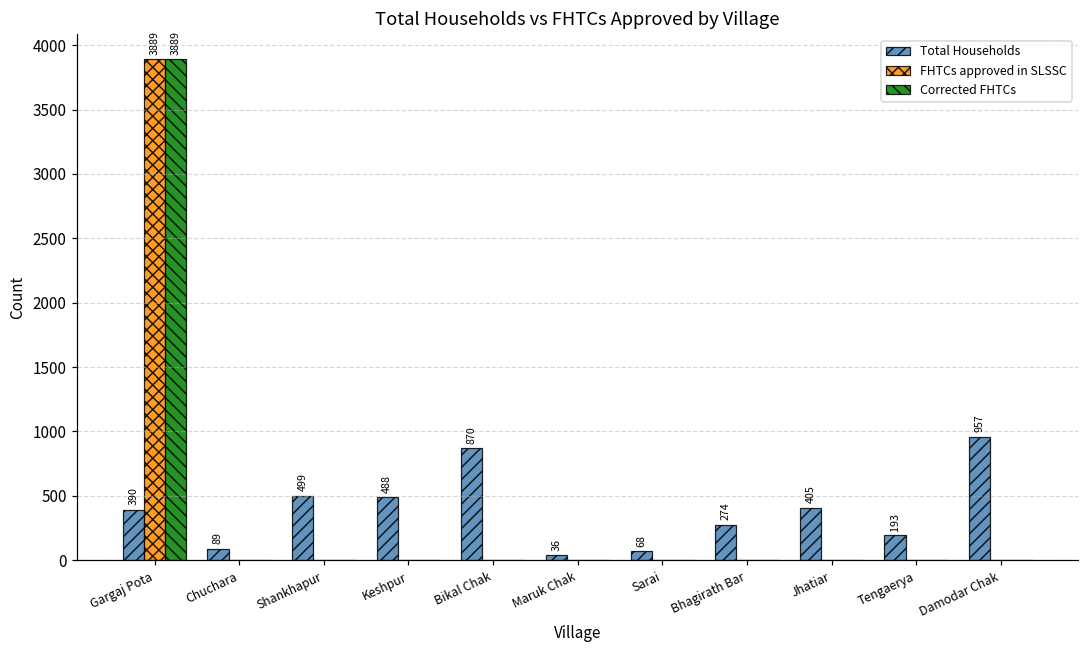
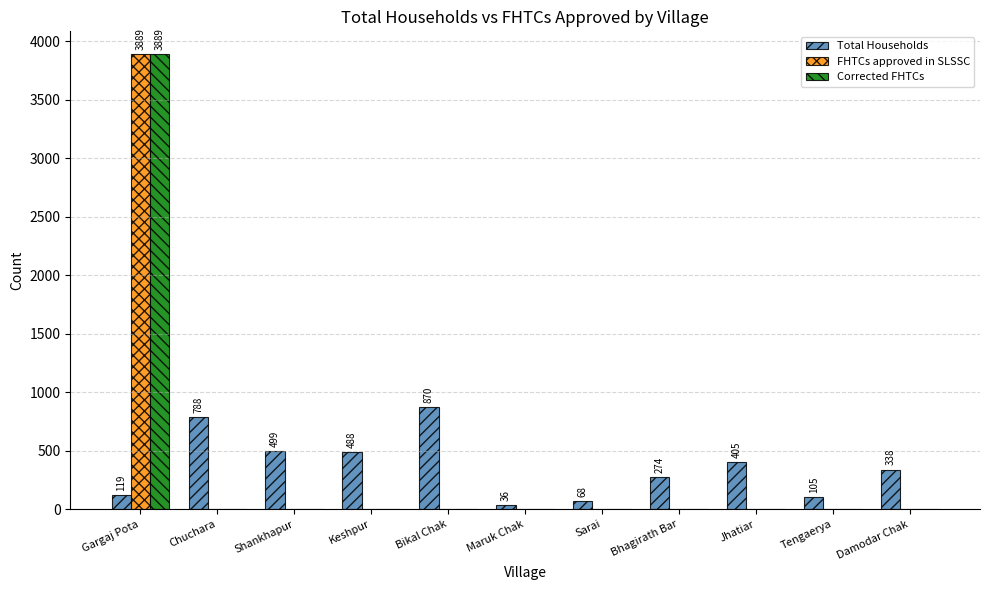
Total Households, Gargaj Pota: 390 -> 119
Total Households, Chuchara: 89 -> 788
Total Households, Tengaerya: 193 -> 105
Total Households, Damodar Chak: 957 -> 338
